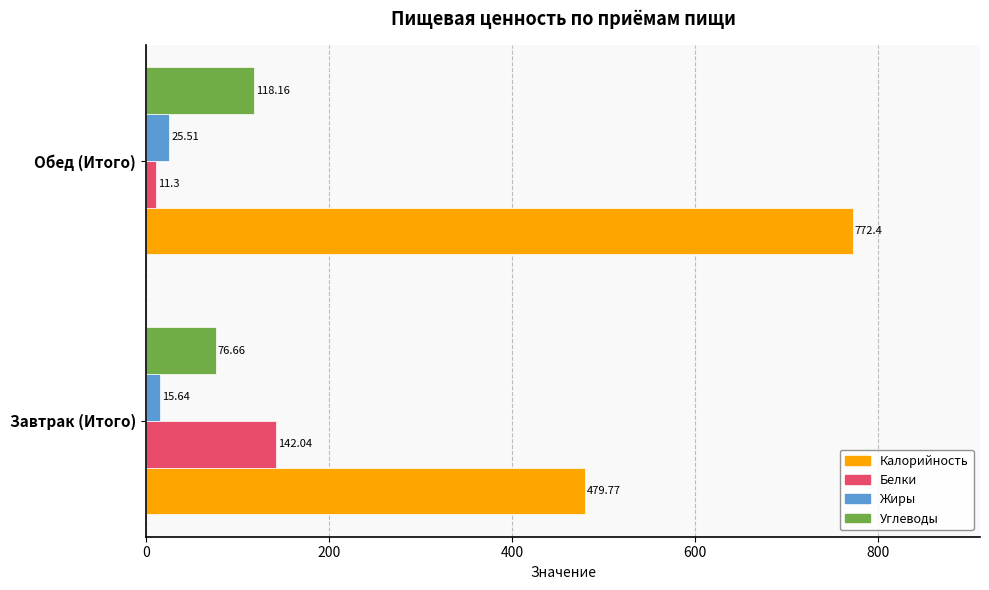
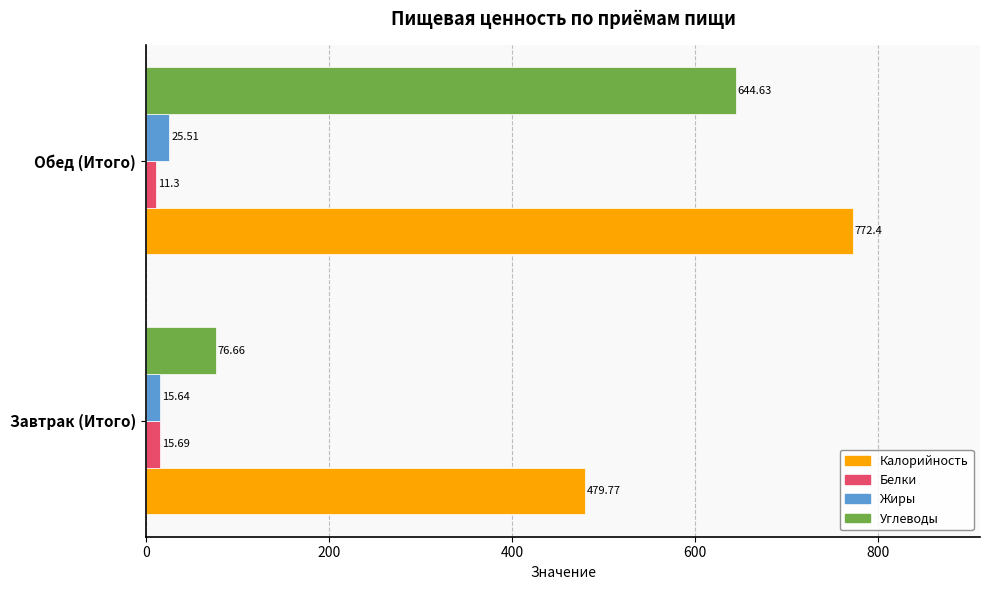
Углеводы, Обед (Итого): 118.16 -> 644.63
Белки, Завтрак (Итого): 142.04 -> 15.69
